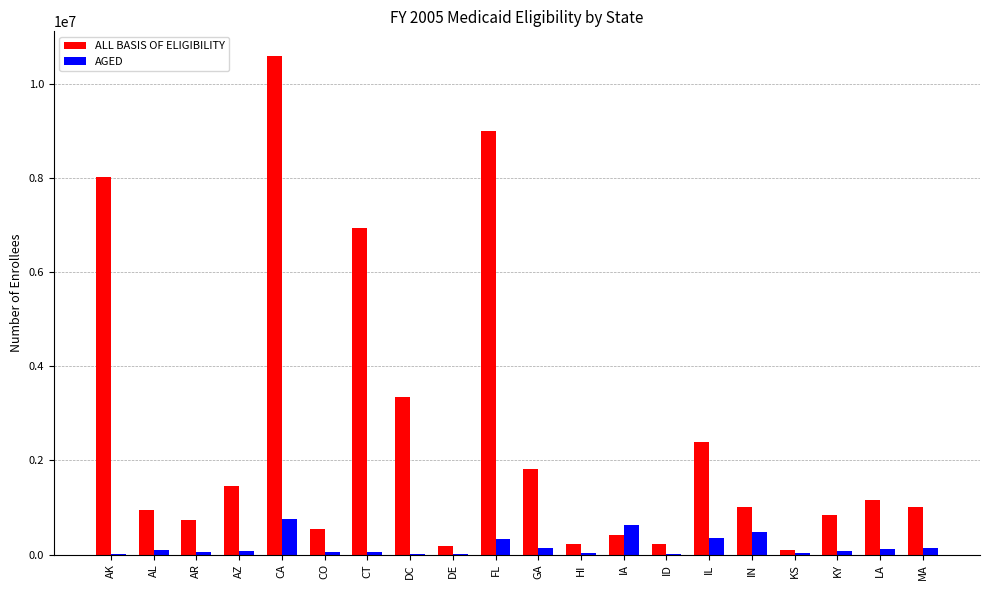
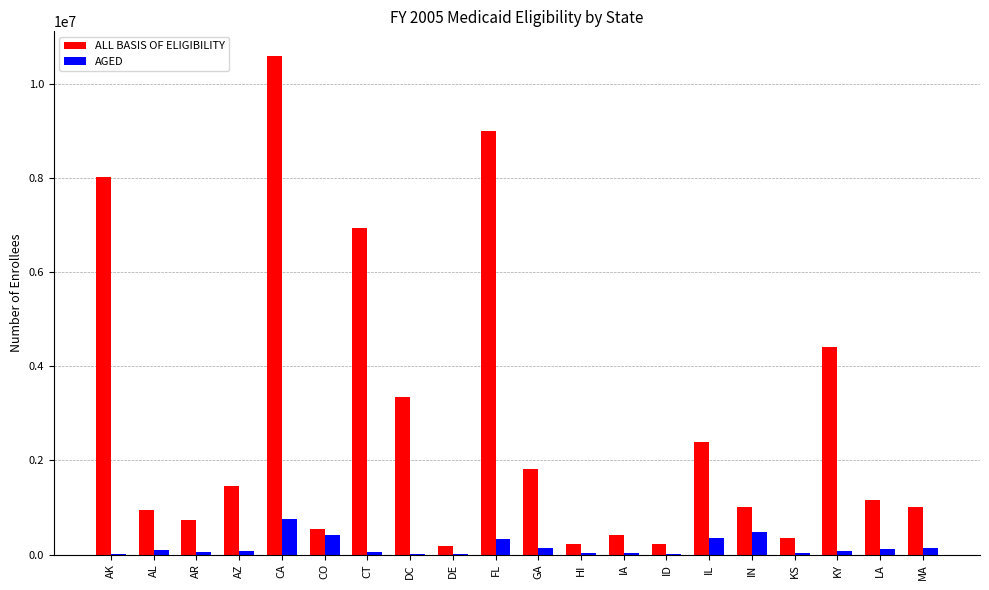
AGED, CO: 0 -> 400000
AGED, IA: 600000 -> 0
ALL BASIS OF ELIGIBILITY, KS: 100000 -> 400000
ALL BASIS OF ELIGIBILITY, KY: 800000 -> 4400000
